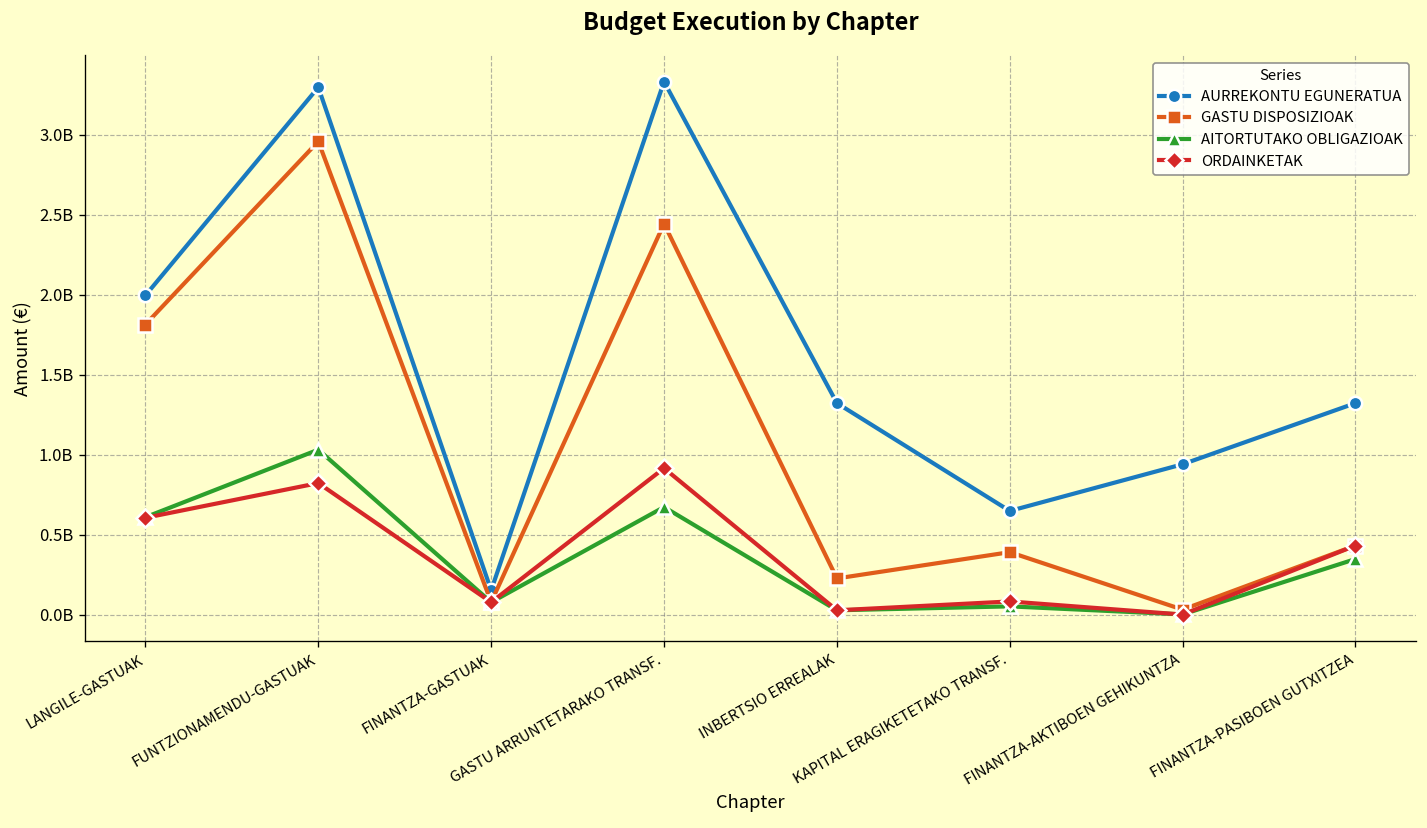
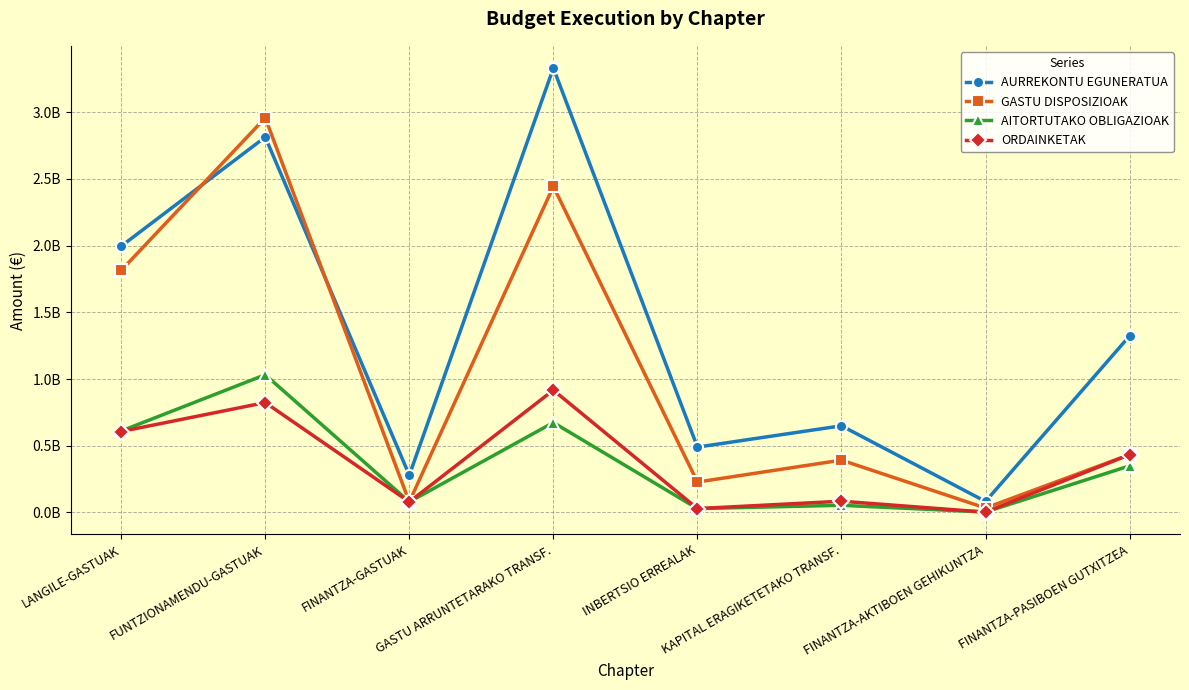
AURREKONTU EGUNERATUA, FUNTZIONAMENDU-GASTUAK: 3300000000 -> 2810000000
AURREKONTU EGUNERATUA, FINANTZA-GASTUAK: 150000000 -> 280000000
AURREKONTU EGUNERATUA, INBERTSIO ERREALAK: 1320000000 -> 490000000
AURREKONTU EGUNERATUA, FINANTZA-AKTIBOEN GEHIKUNTZA: 940000000 -> 80000000
